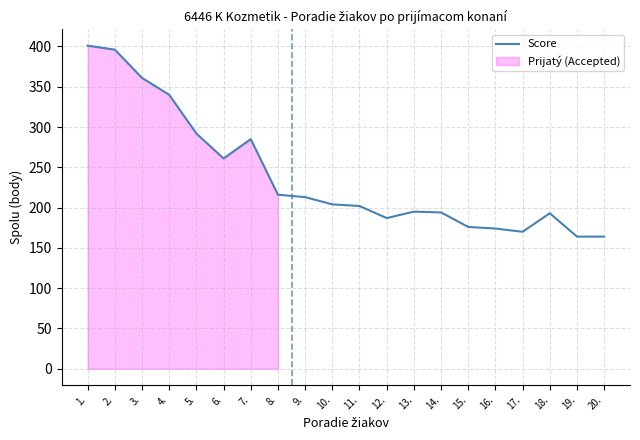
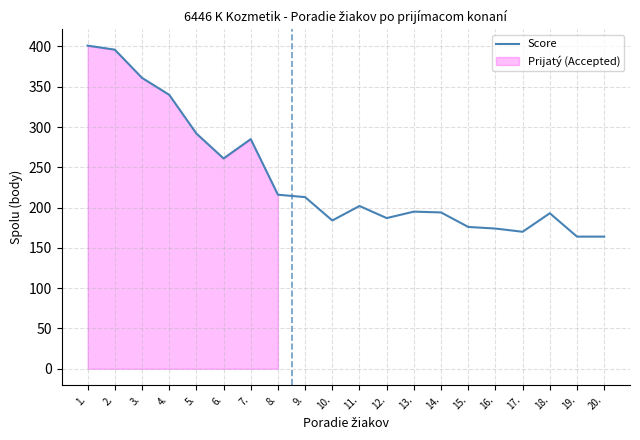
Score, 10.: 200 -> 180
